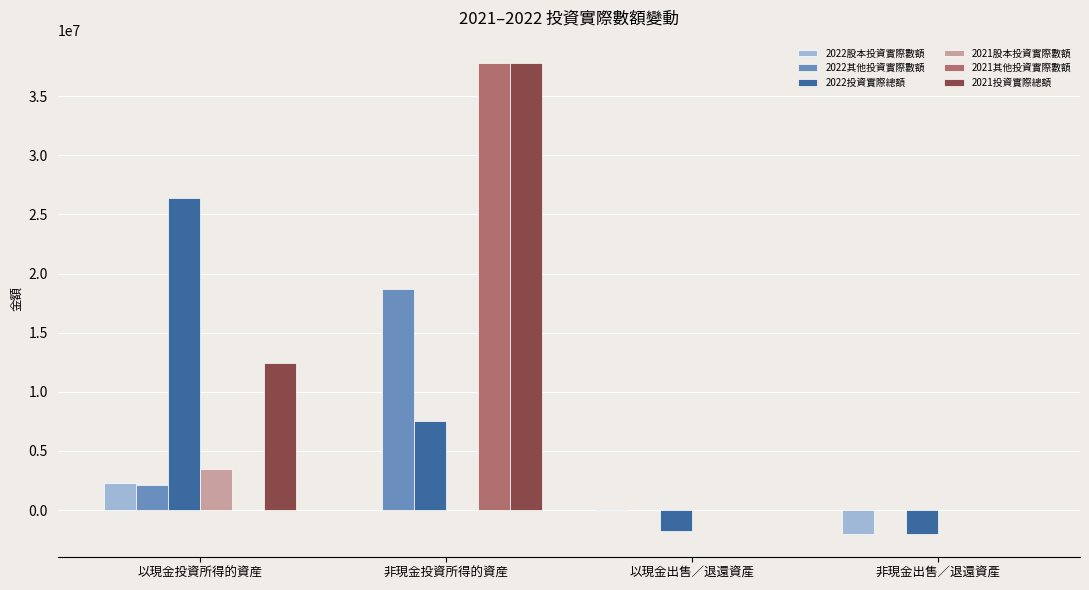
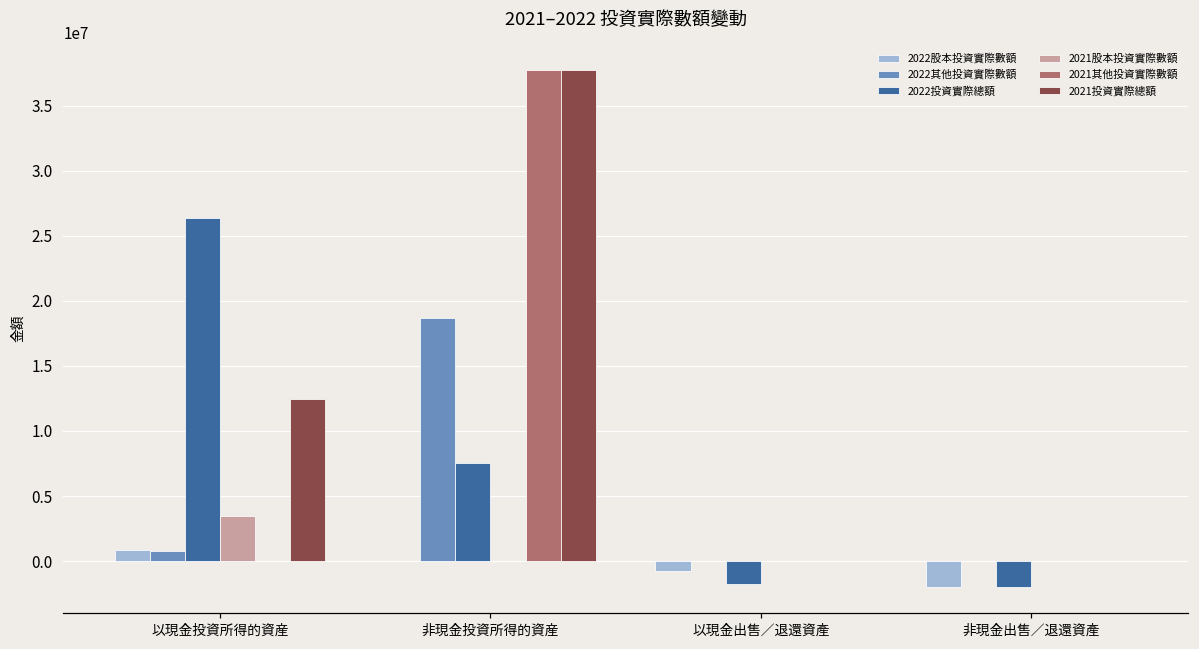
2022股本投資實際數額, 以現金投資所得的資産: 2300000 -> 800000
2022其他投資實際數額, 以現金投資所得的資産: 2100000 -> 800000
2022股本投資實際數額, 以現金出售／退還資產: -100000 -> -700000
